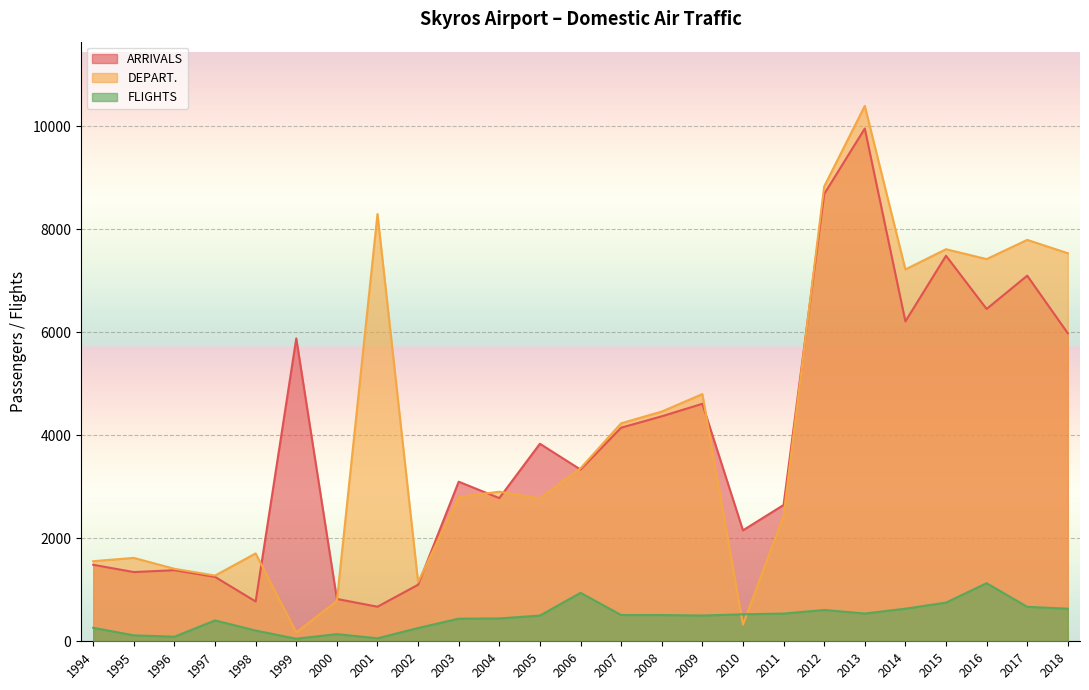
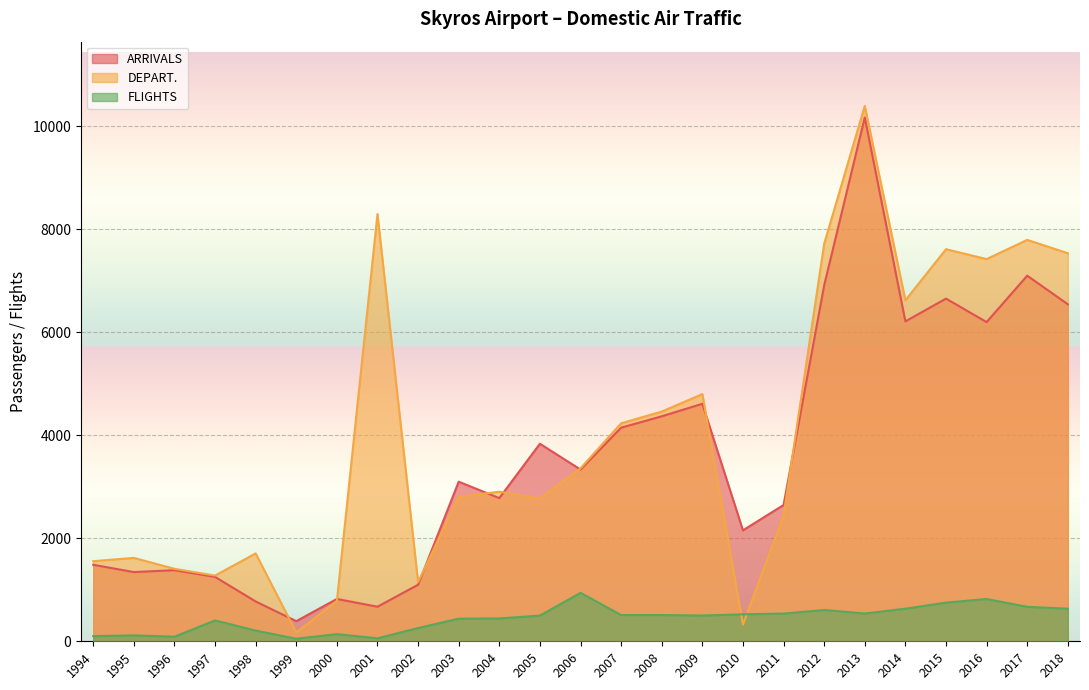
FLIGHTS, 1994: 300 -> 100
ARRIVALS, 1999: 5900 -> 400
ARRIVALS, 2012: 8700 -> 6900
DEPART., 2012: 8800 -> 7700
ARRIVALS, 2013: 10000 -> 10200
DEPART., 2014: 7200 -> 6600
ARRIVALS, 2015: 7500 -> 6700
ARRIVALS, 2016: 6500 -> 6200
FLIGHTS, 2016: 1100 -> 800
ARRIVALS, 2018: 6000 -> 6500
